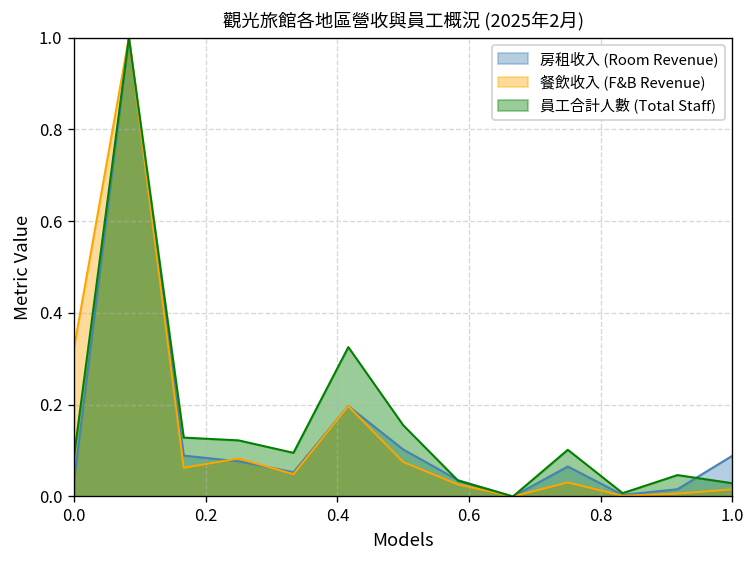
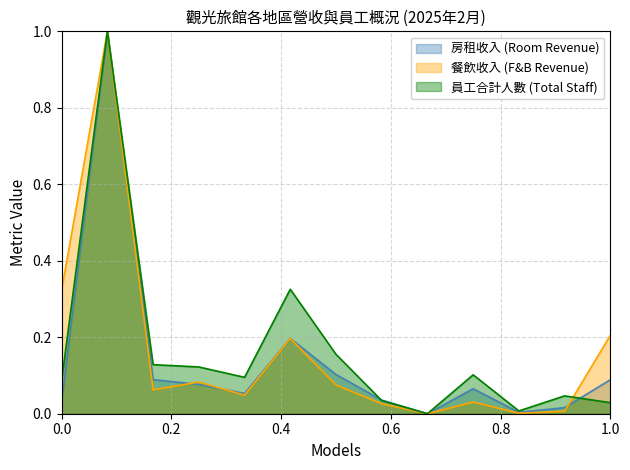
餐飲收入 (F&B Revenue), 1.0: 0.02 -> 0.20
